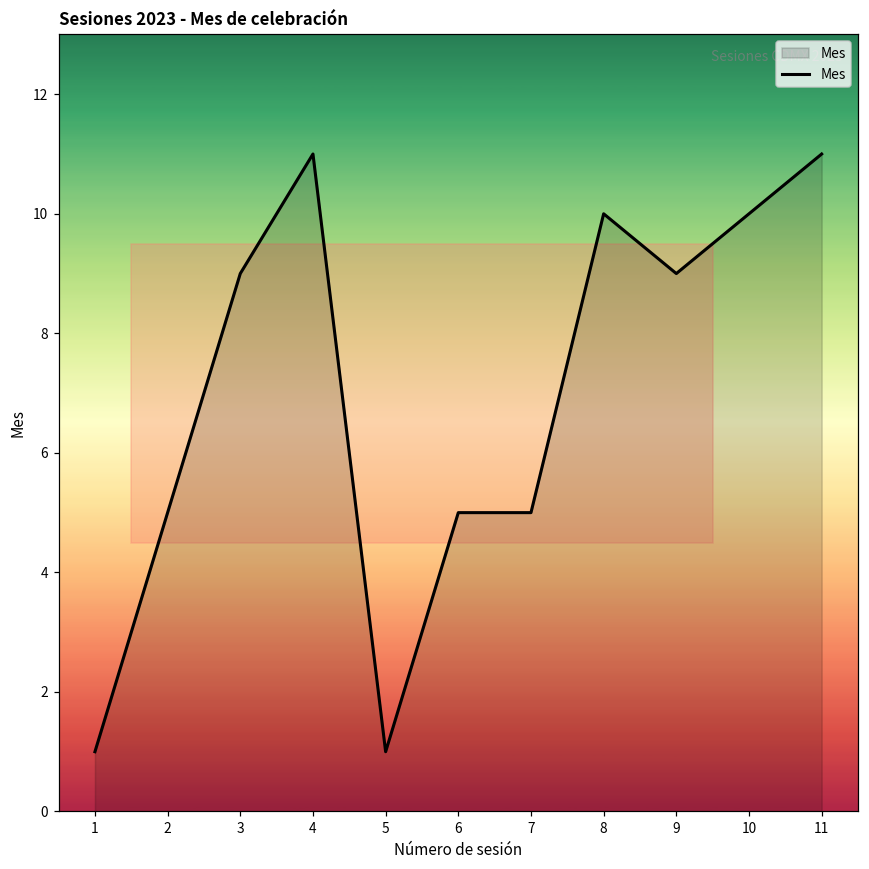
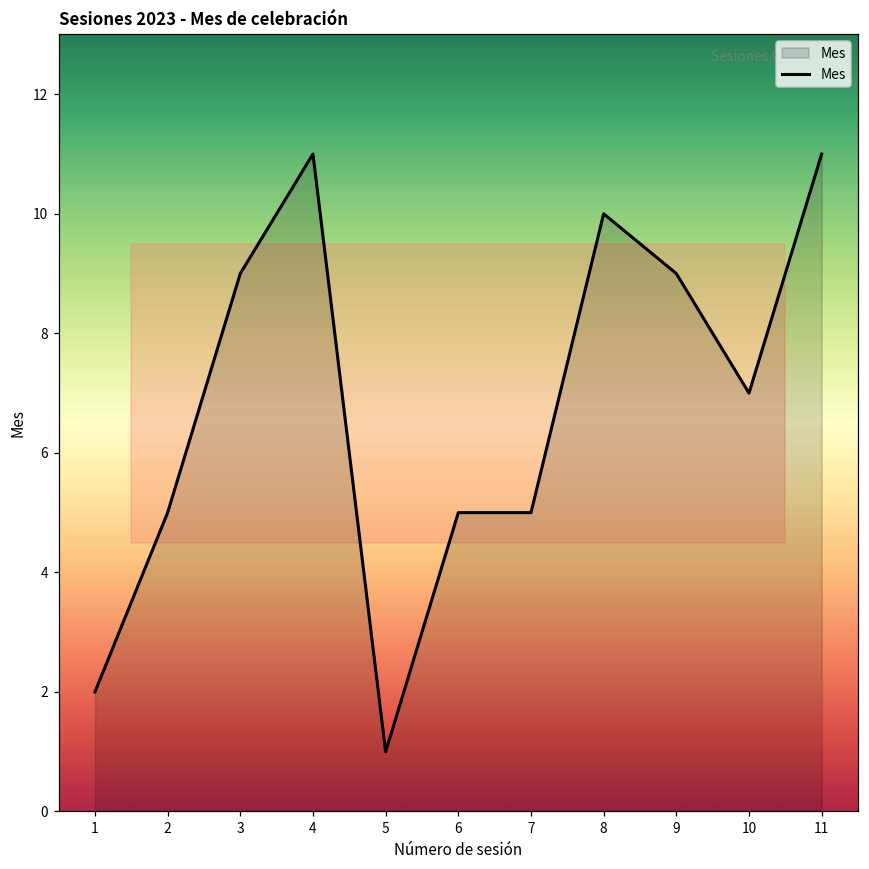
1: 1 -> 2
10: 10 -> 7
